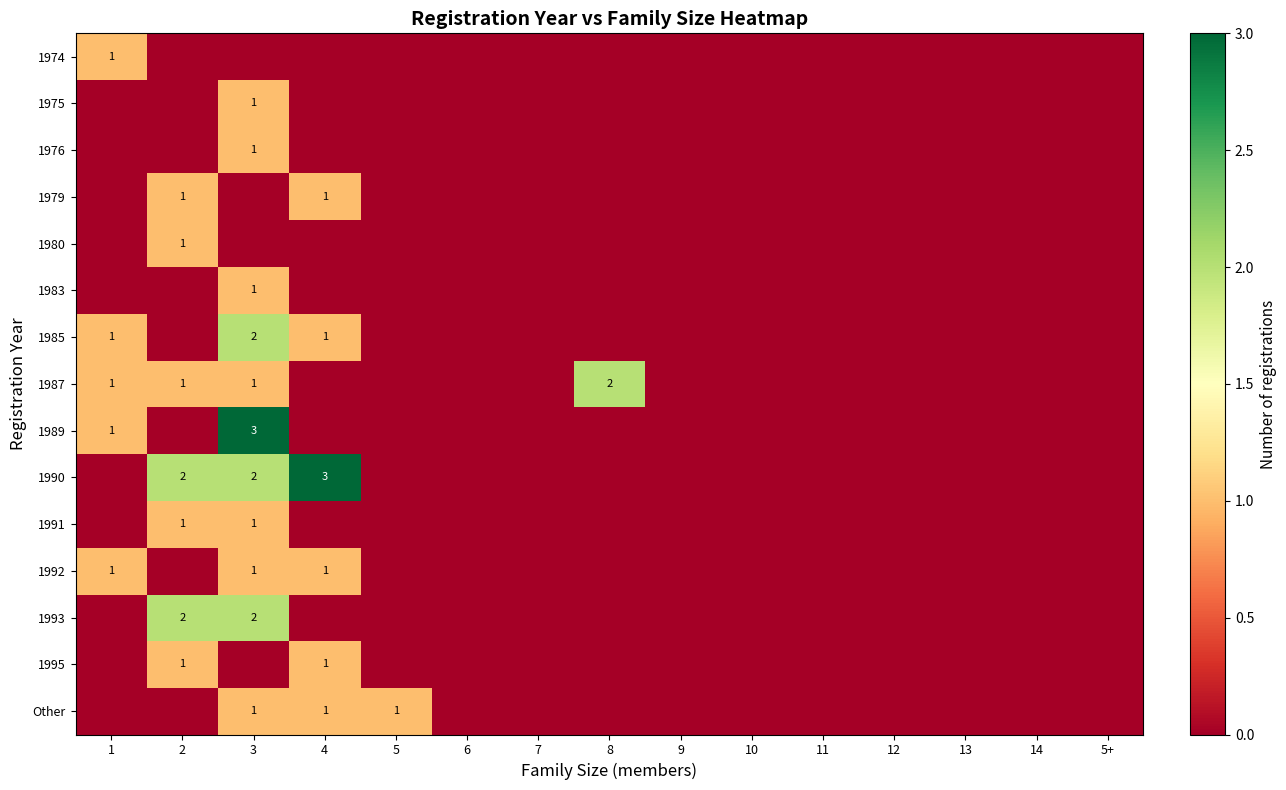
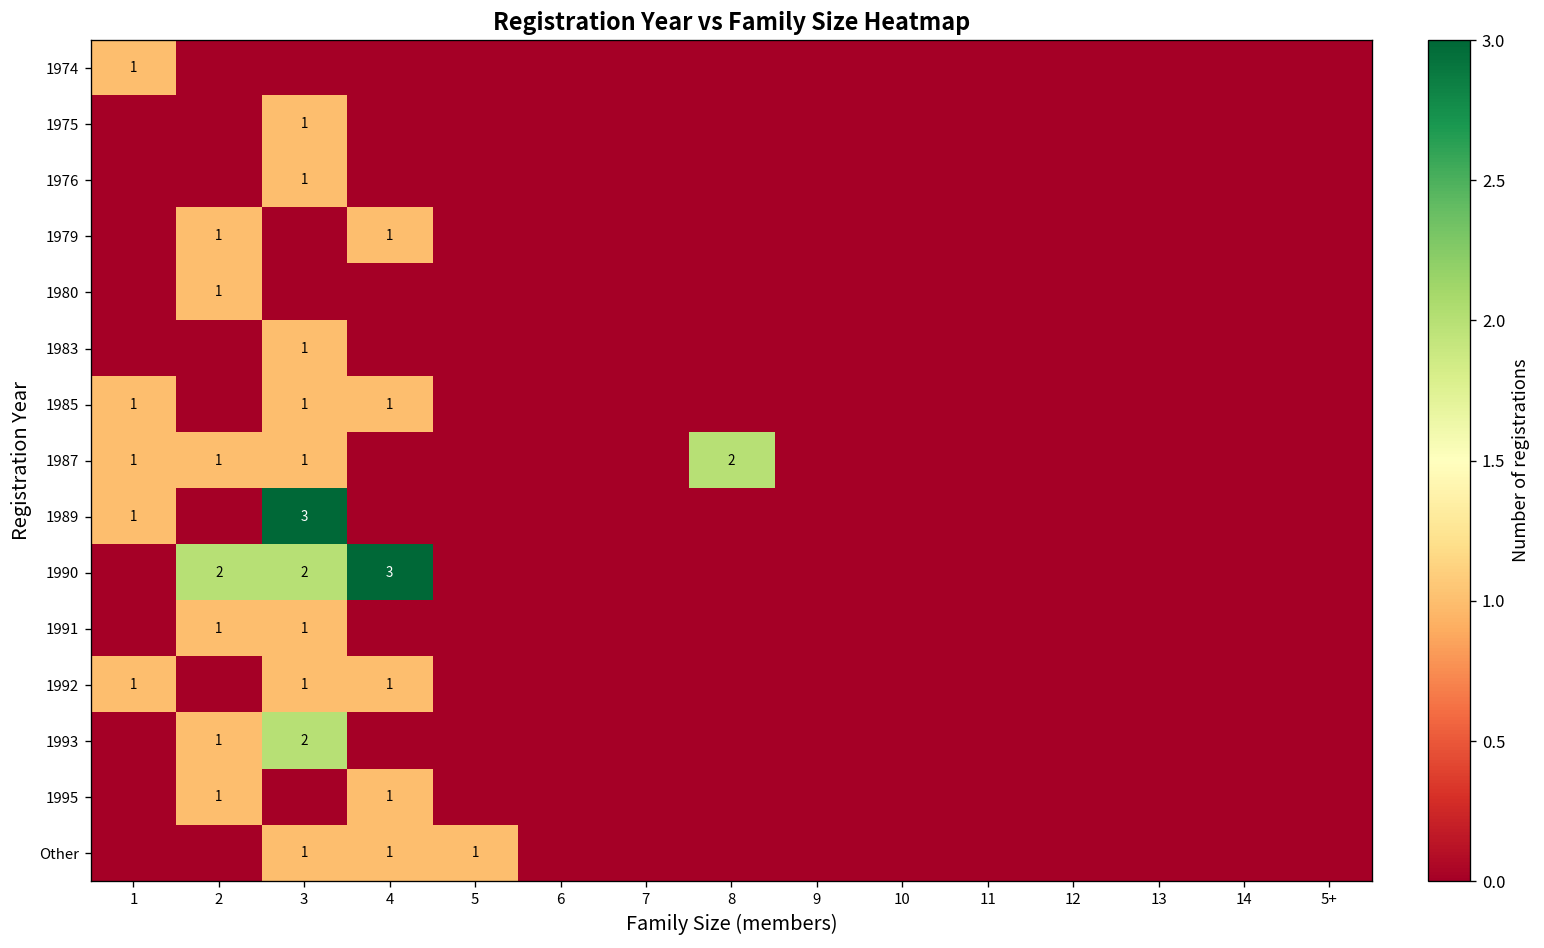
1985, 3: 2 -> 1
1993, 2: 2 -> 1
